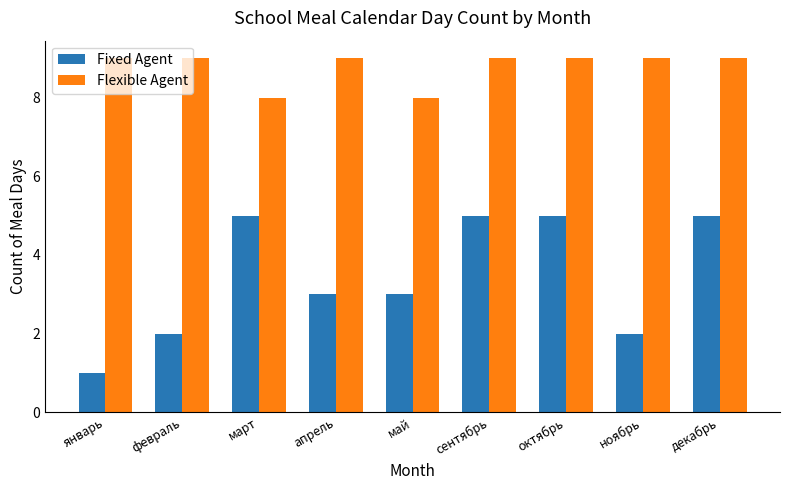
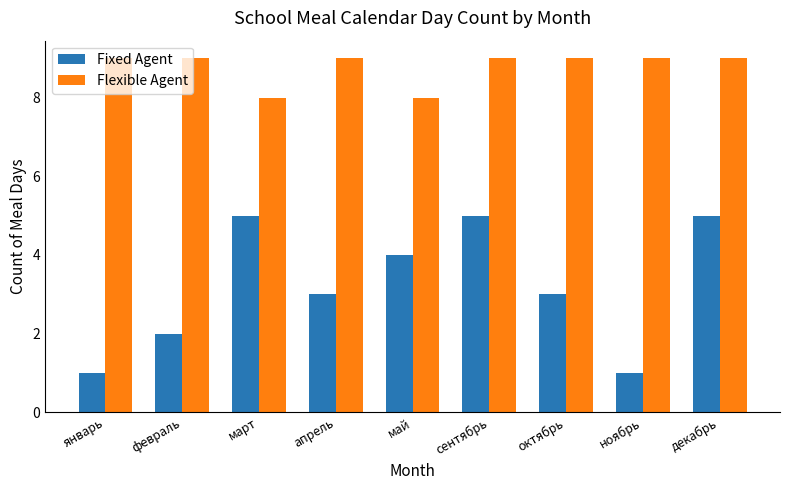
Fixed Agent, май: 3 -> 4
Fixed Agent, октябрь: 5 -> 3
Fixed Agent, ноябрь: 2 -> 1
